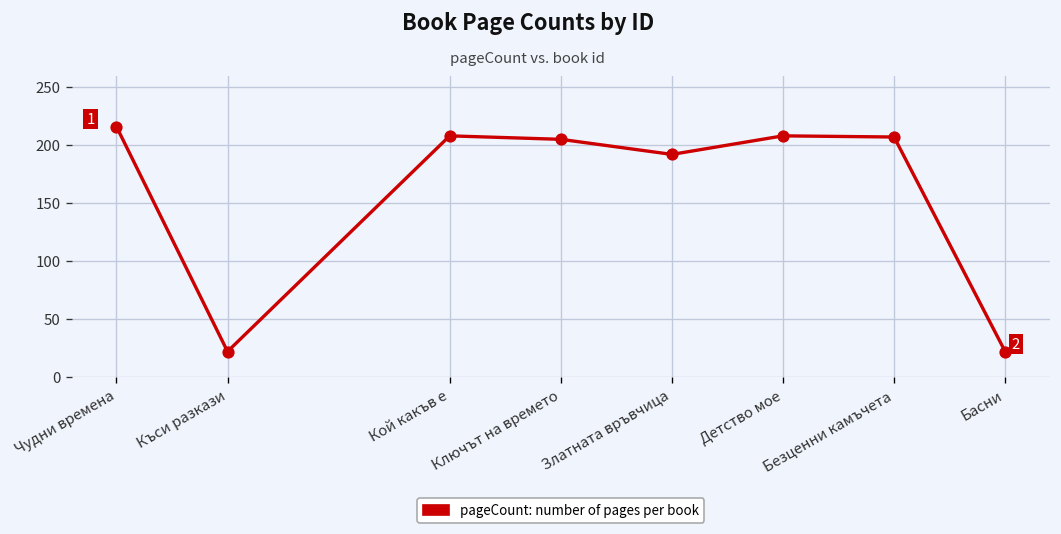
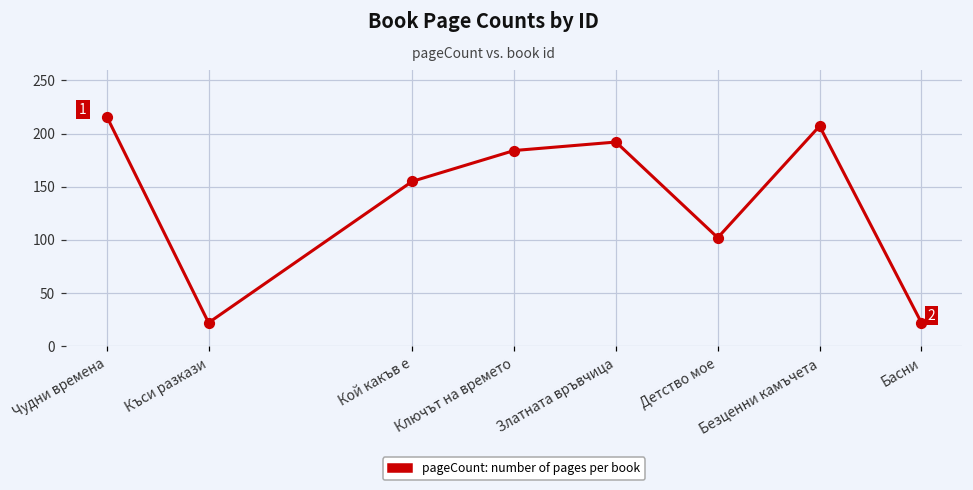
Кой какъв е: 210 -> 160
Ключът на времето: 210 -> 180
Детство мое: 210 -> 100
